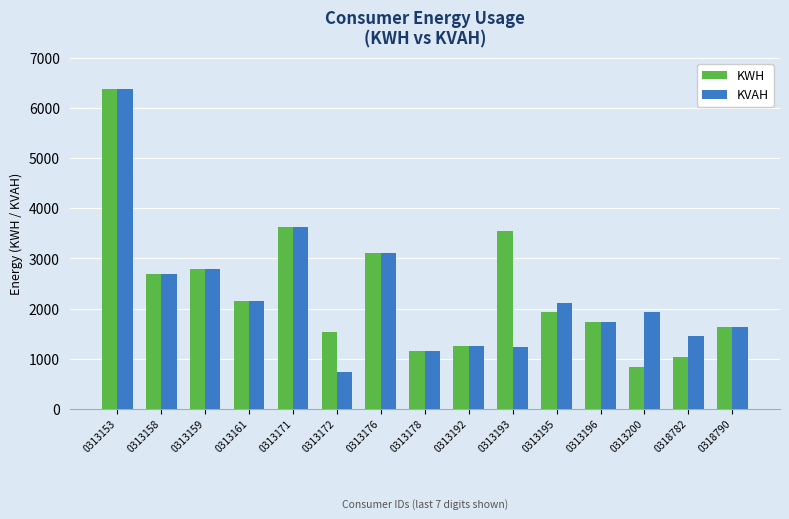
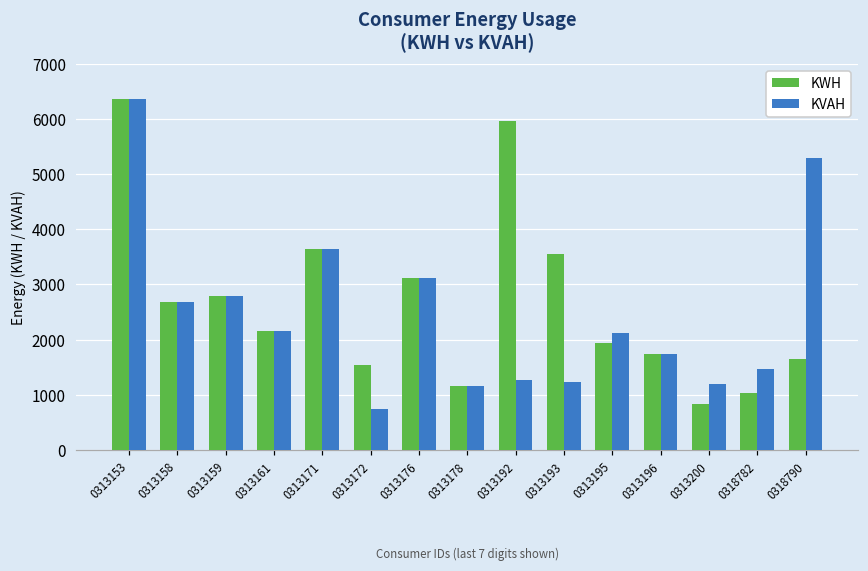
KWH, 0313192: 1300 -> 6000
KVAH, 0313200: 1900 -> 1200
KVAH, 0318790: 1600 -> 5300
